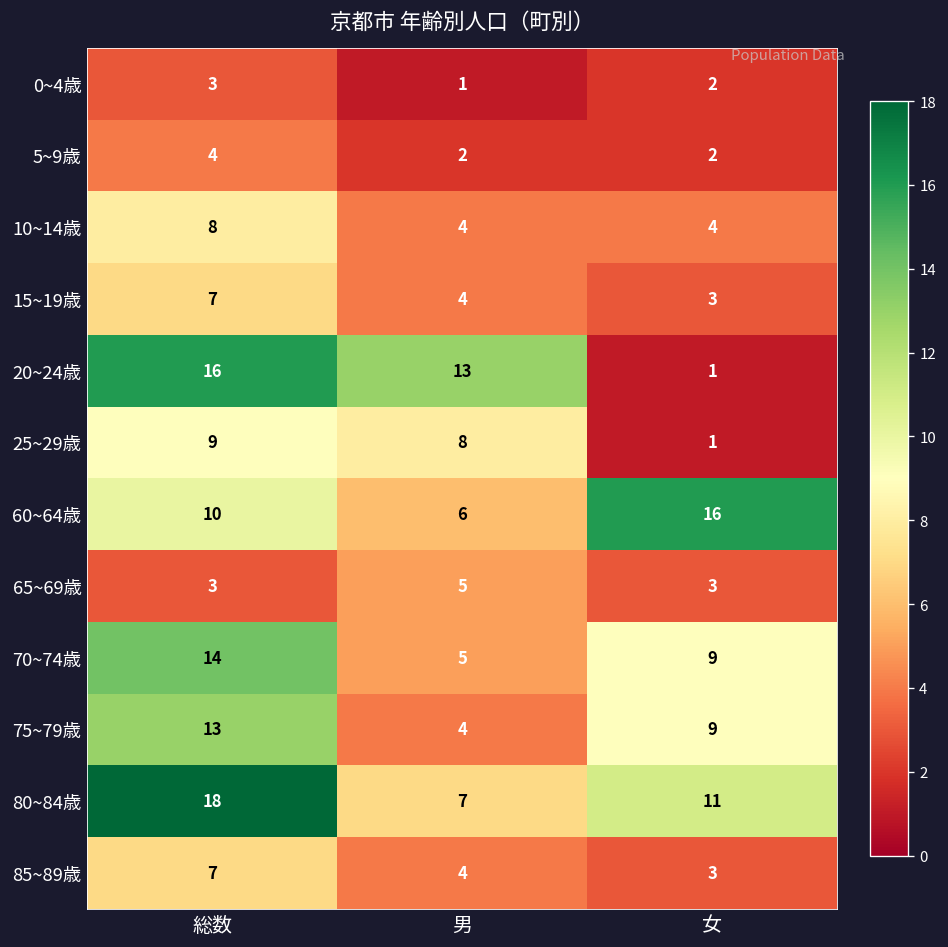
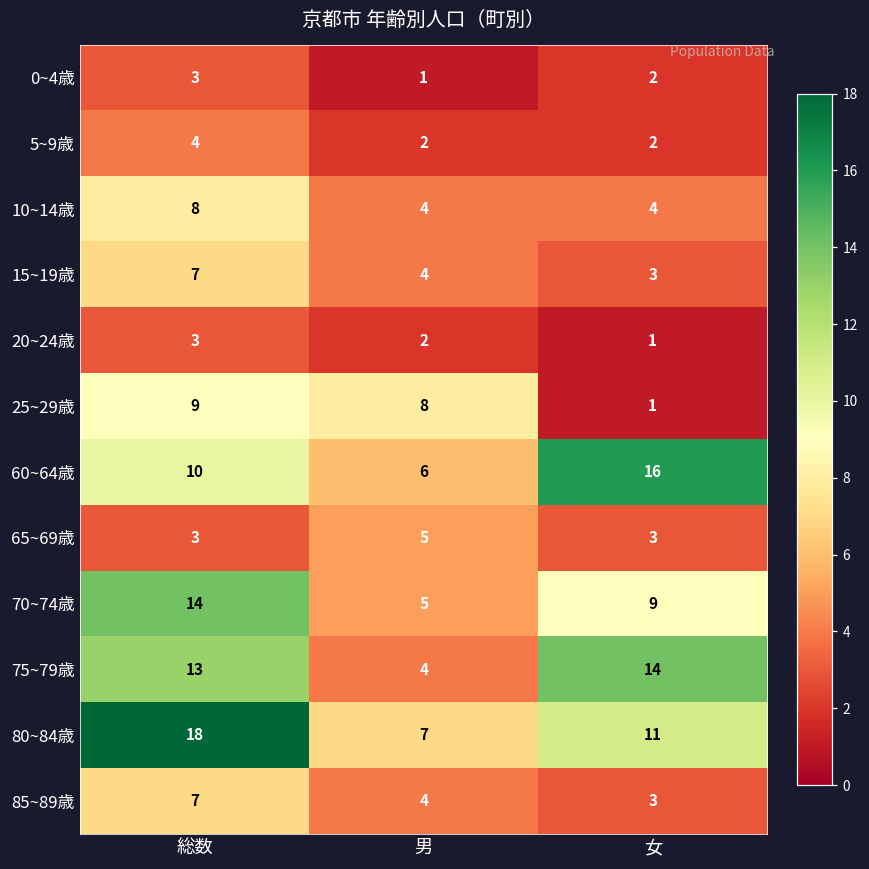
20~24歳, 総数: 16 -> 3
20~24歳, 男: 13 -> 2
75~79歳, 女: 9 -> 14
